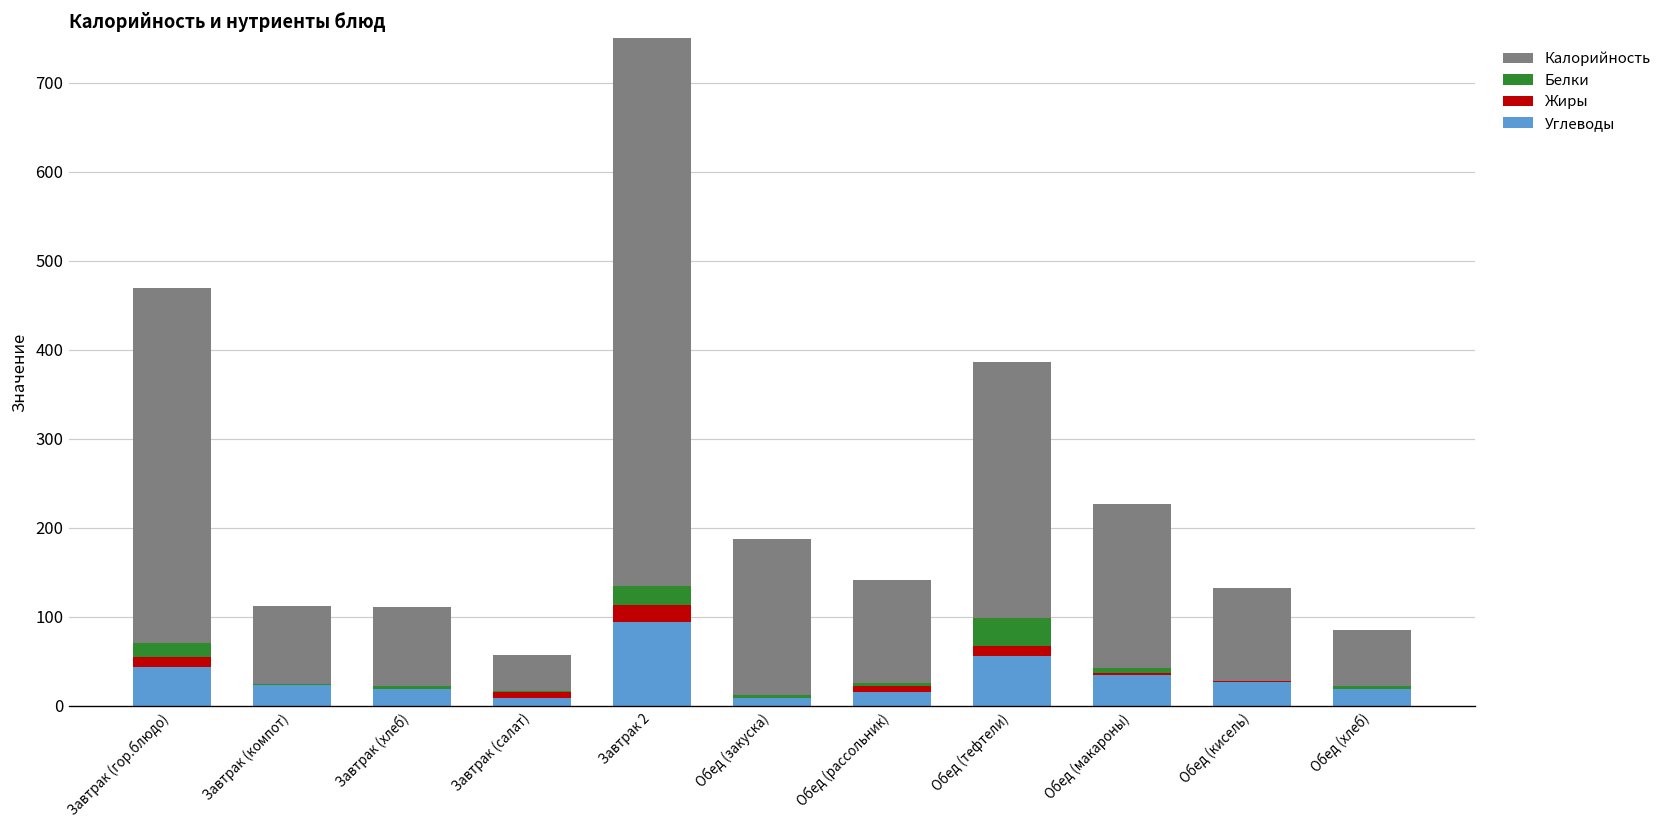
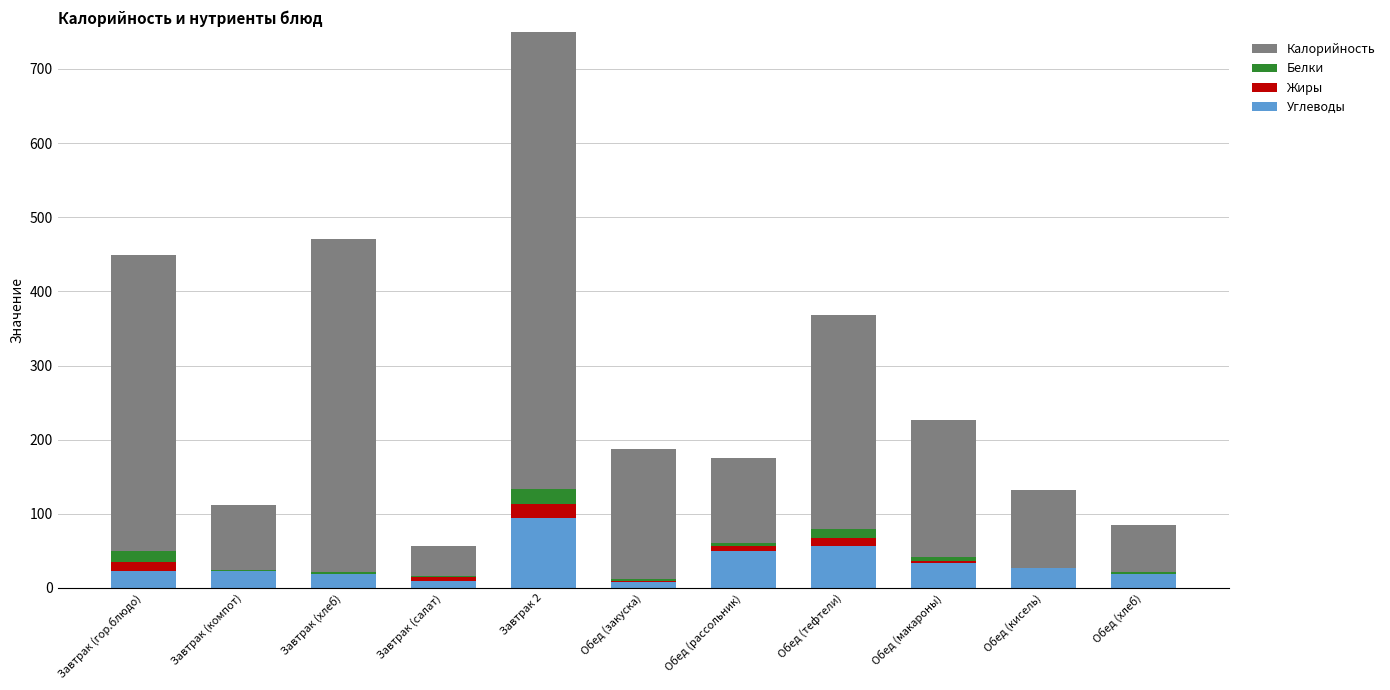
Углеводы, Завтрак (гор.блюдо): 40 -> 20
Калорийность, Завтрак (хлеб): 90 -> 450
Углеводы, Обед (рассольник): 20 -> 50
Белки, Обед (тефтели): 30 -> 10
